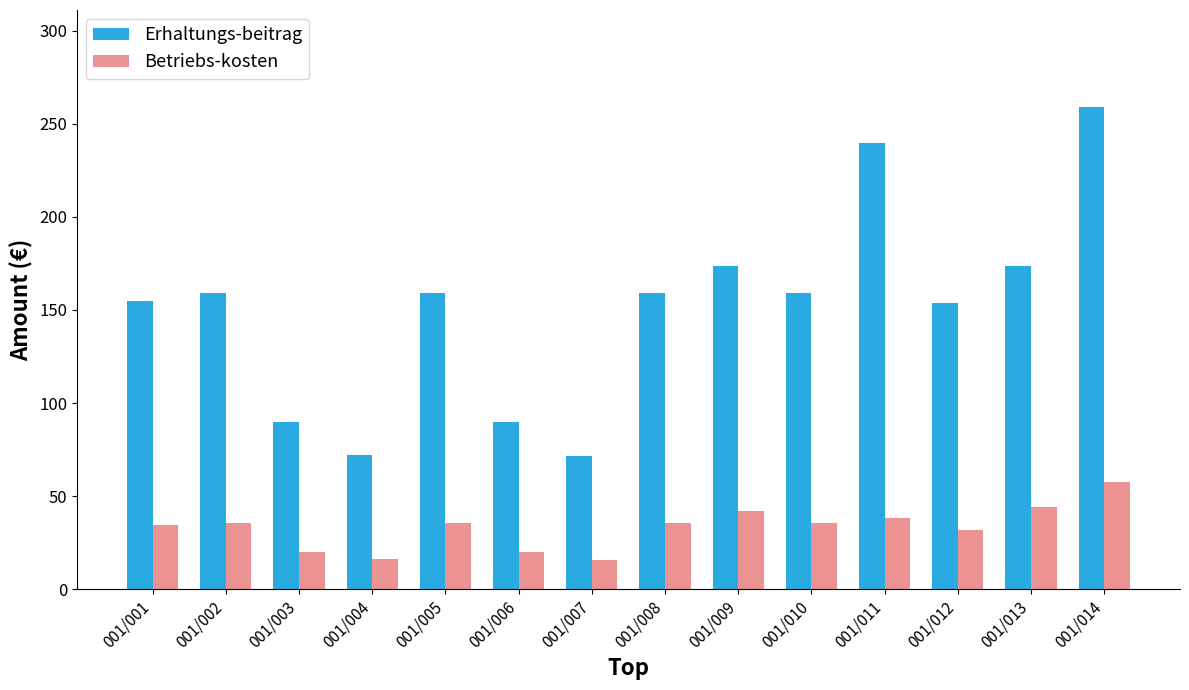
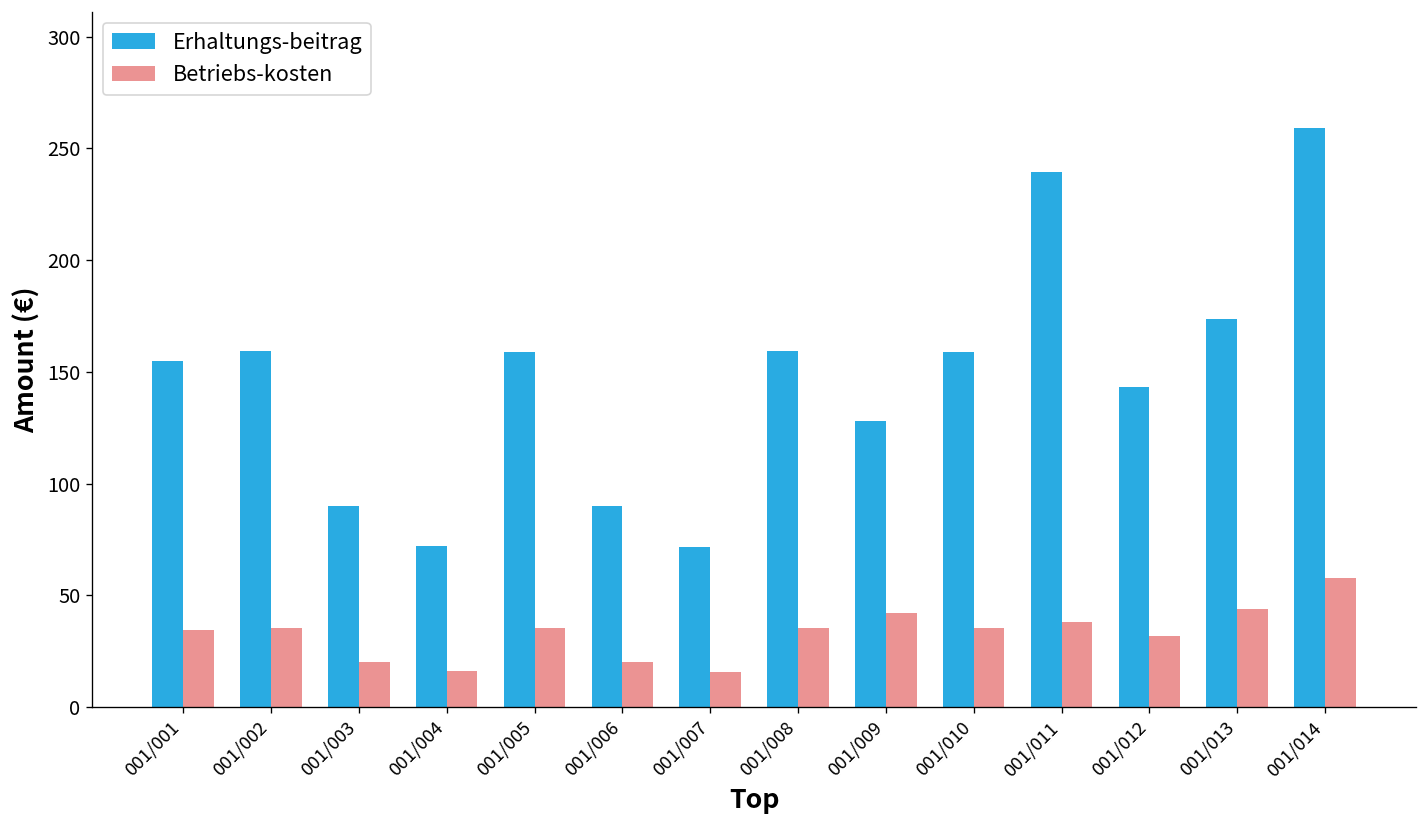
Erhaltungs-beitrag, 001/009: 174 -> 128
Erhaltungs-beitrag, 001/012: 154 -> 143
